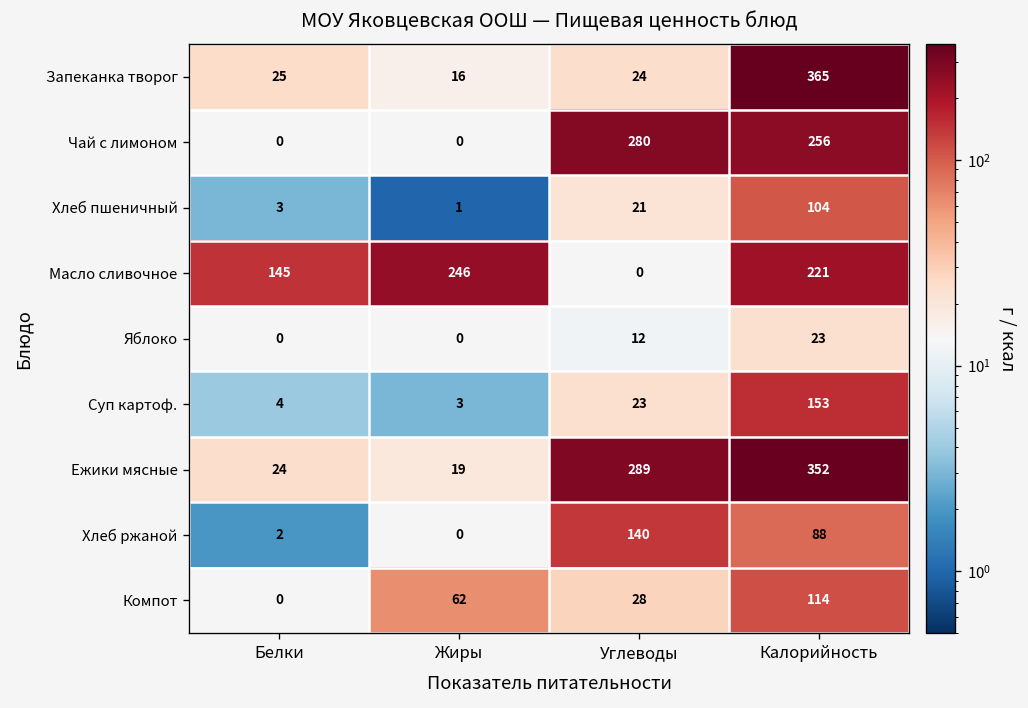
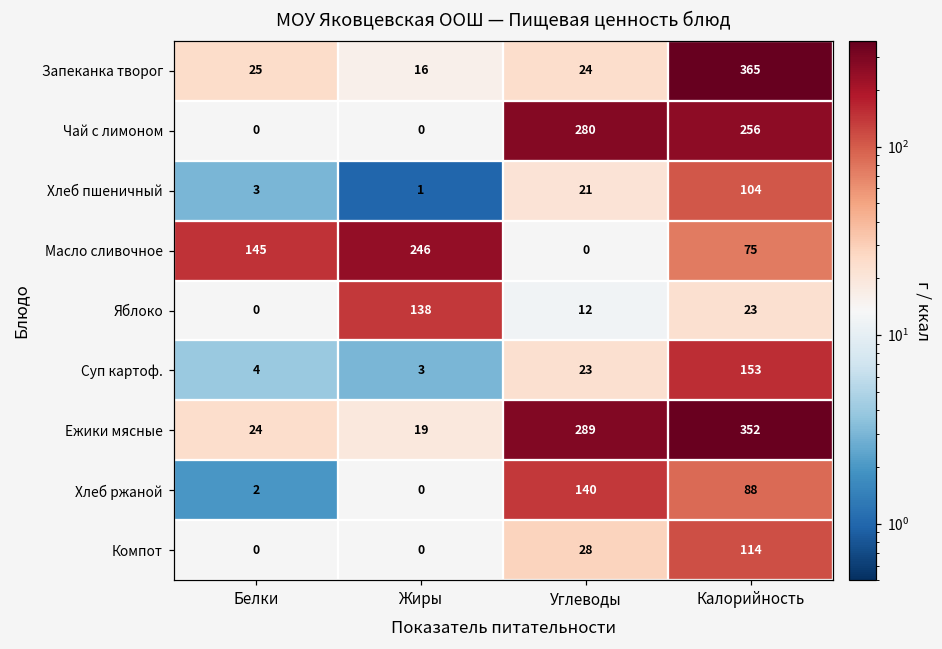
Масло сливочное, Калорийность: 221 -> 75
Яблоко, Жиры: 0 -> 138
Компот, Жиры: 62 -> 0
